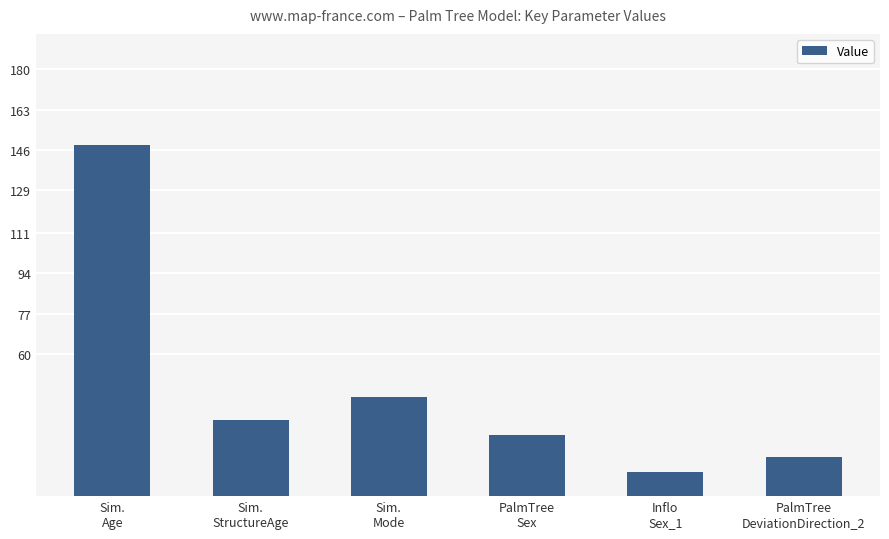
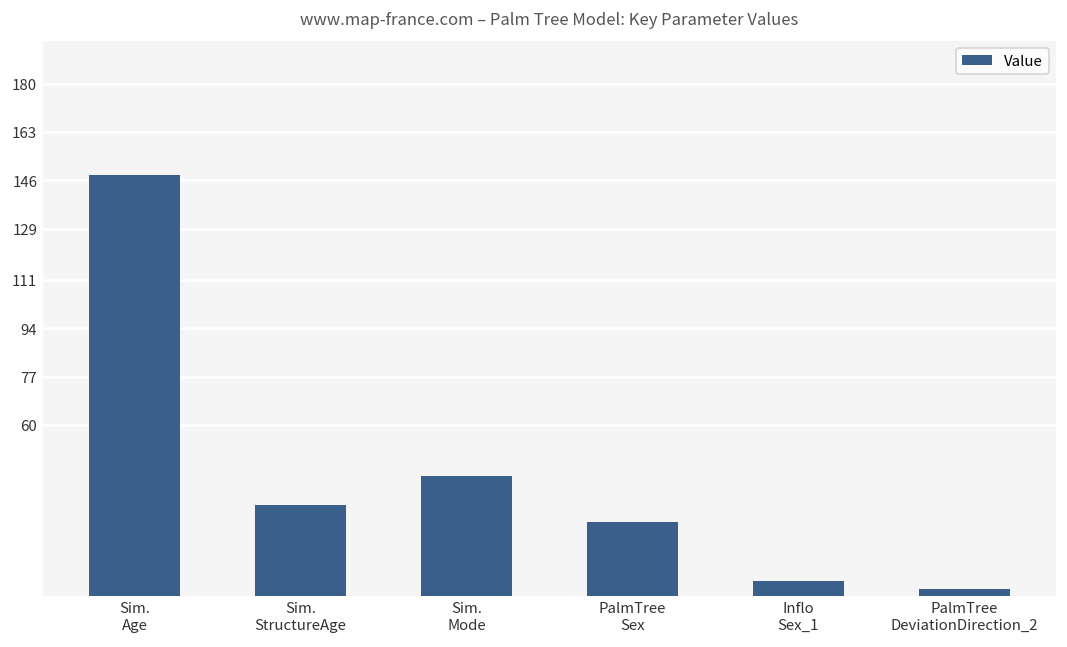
Inflo Sex_1: 10 -> 5
PalmTree DeviationDirection_2: 17 -> 2
